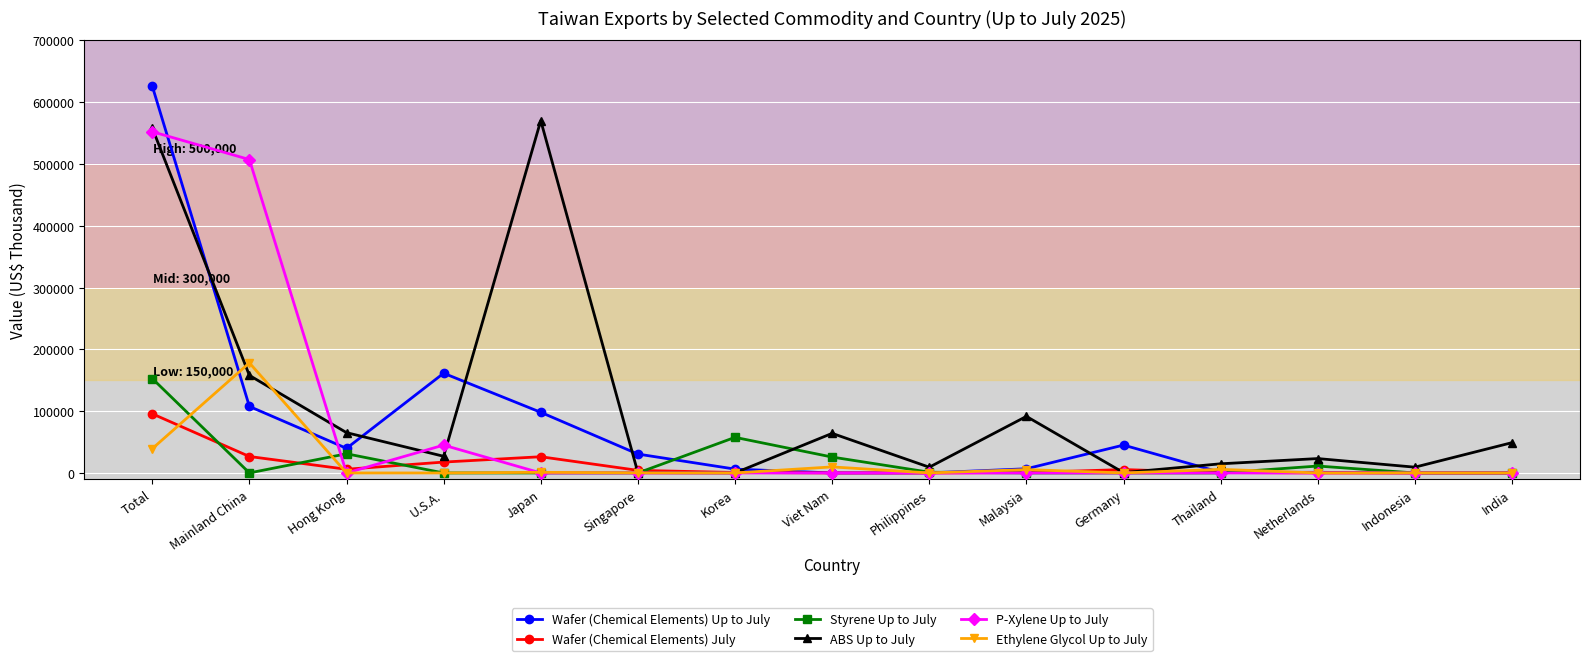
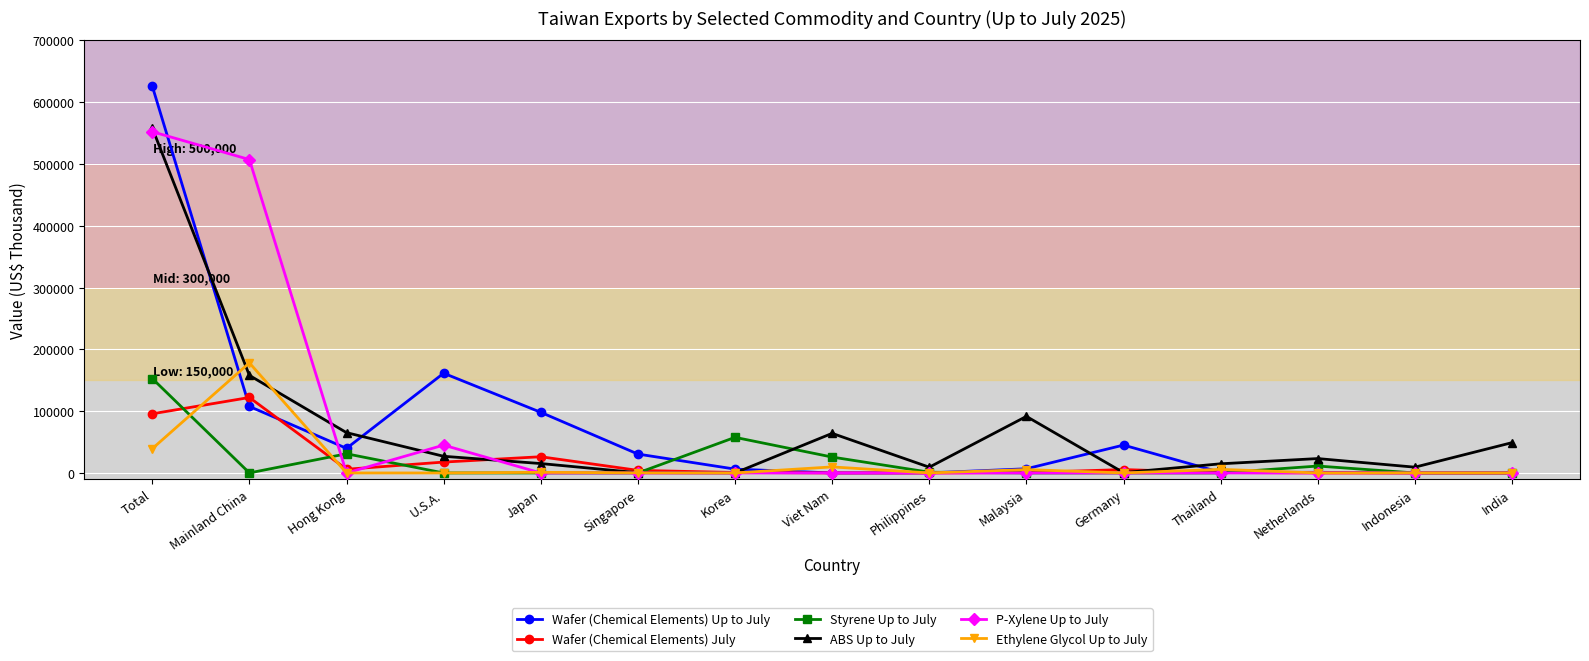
Wafer (Chemical Elements) July, Mainland China: 30000 -> 120000
ABS Up to July, Japan: 570000 -> 20000
